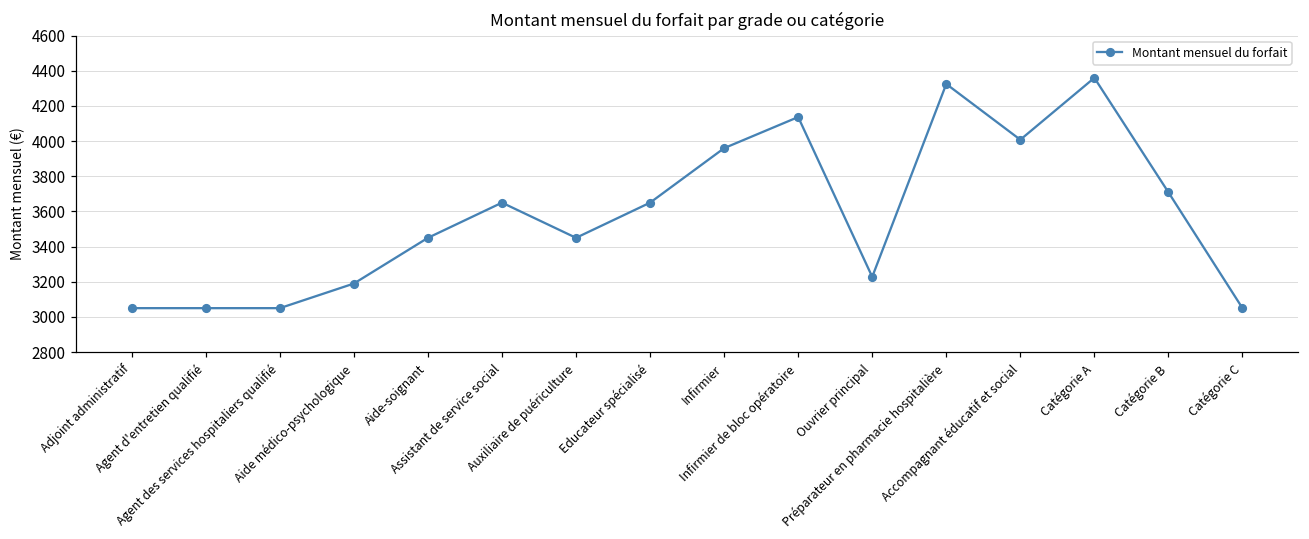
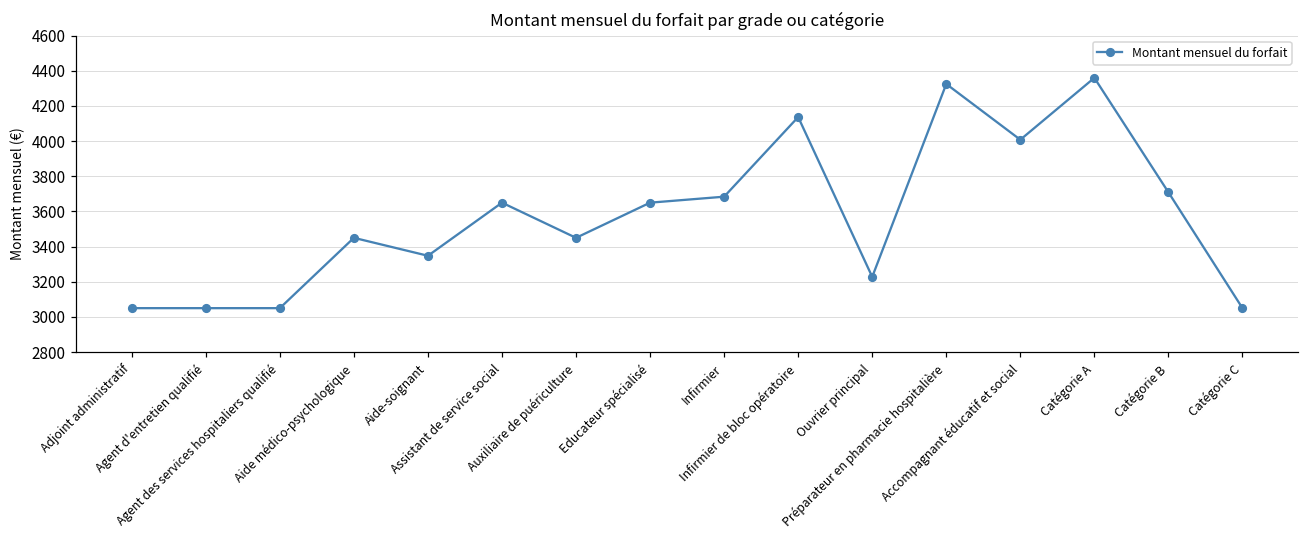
Aide médico-psychologique: 3190 -> 3450
Aide-soignant: 3450 -> 3350
Infirmier: 3960 -> 3680
